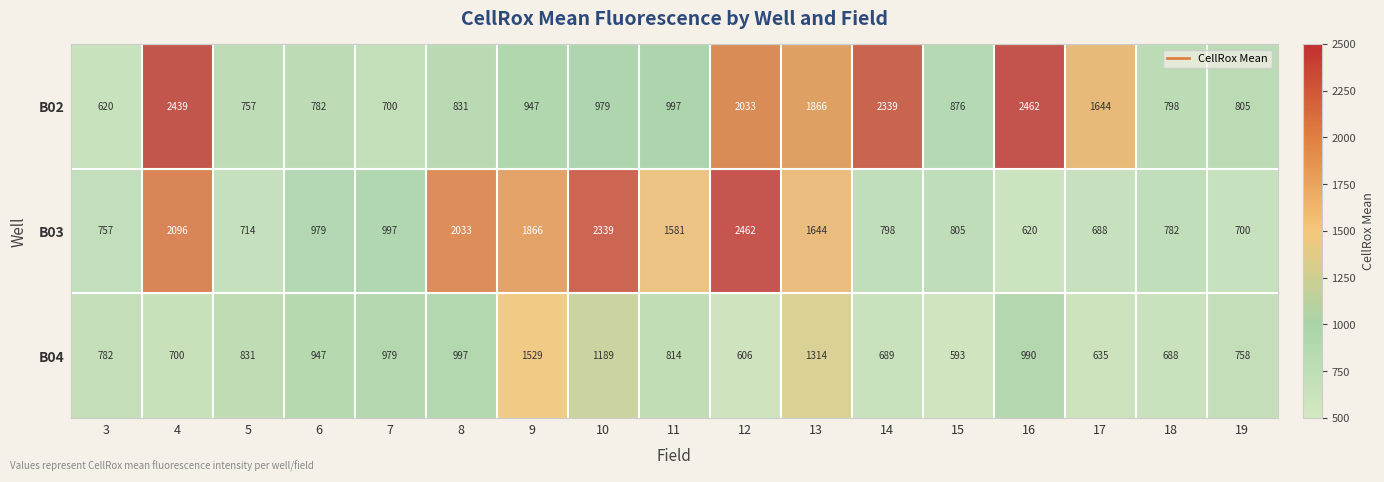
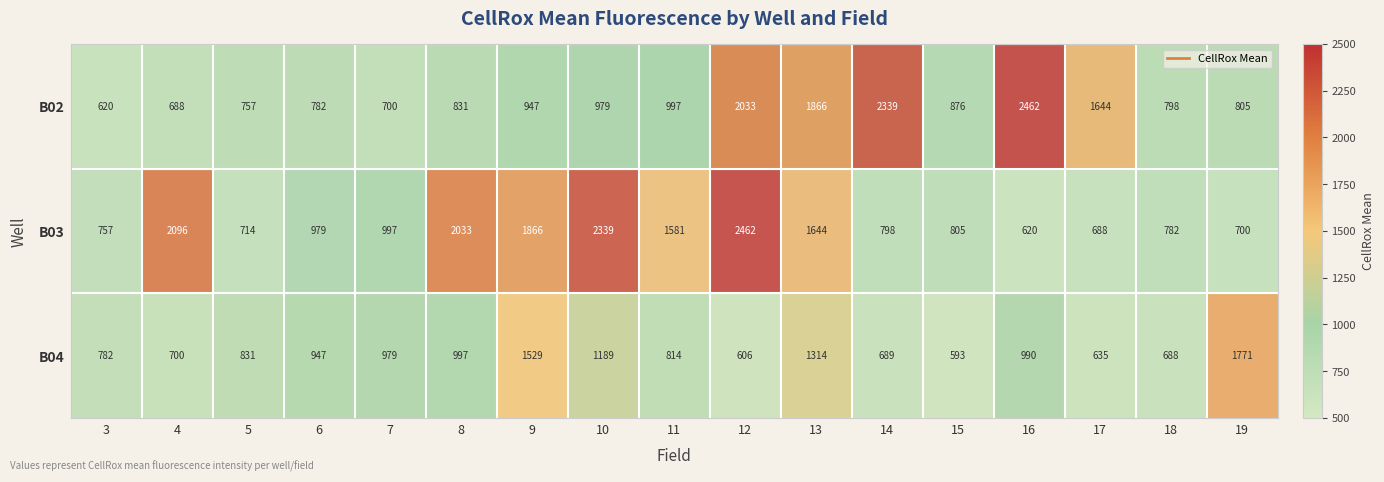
B02, 4: 2439 -> 688
B04, 19: 758 -> 1771
